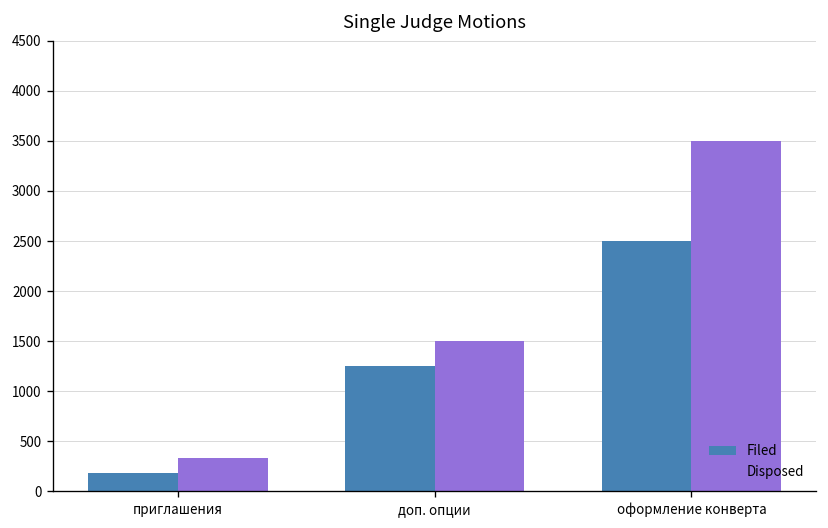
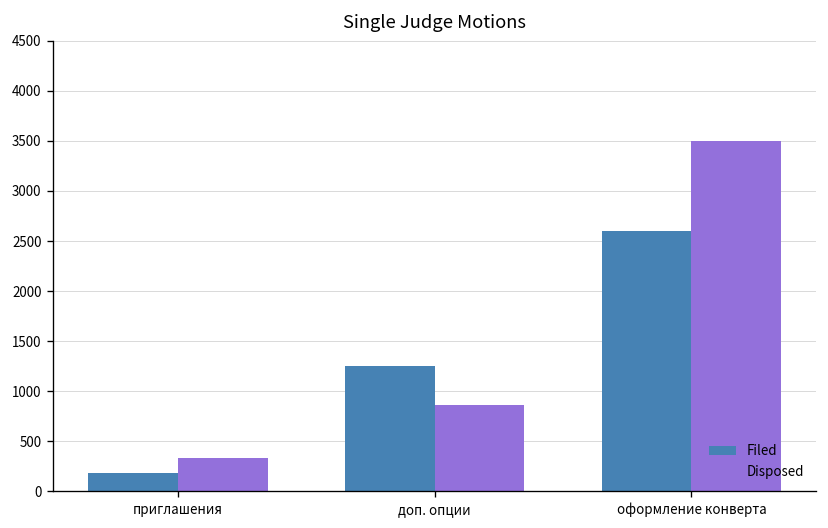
Disposed, доп. опции: 1500 -> 900
Filed, оформление конверта: 2500 -> 2600
